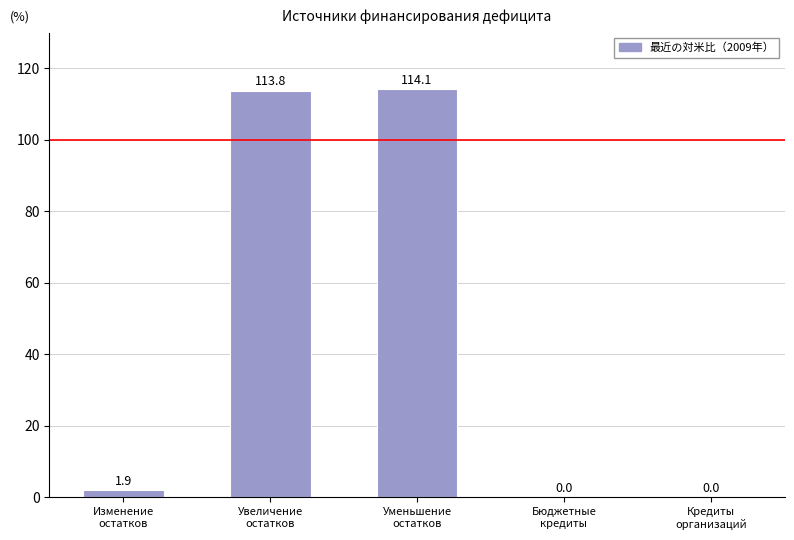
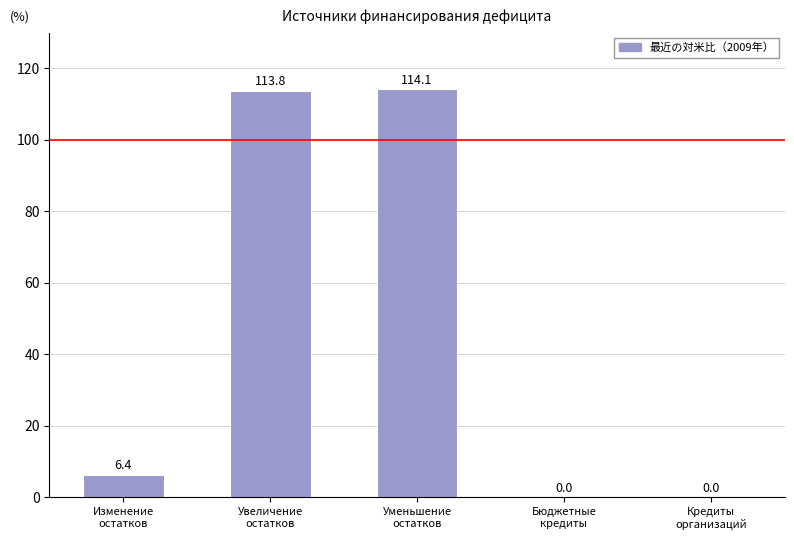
Изменение остатков: 1.9 -> 6.4
